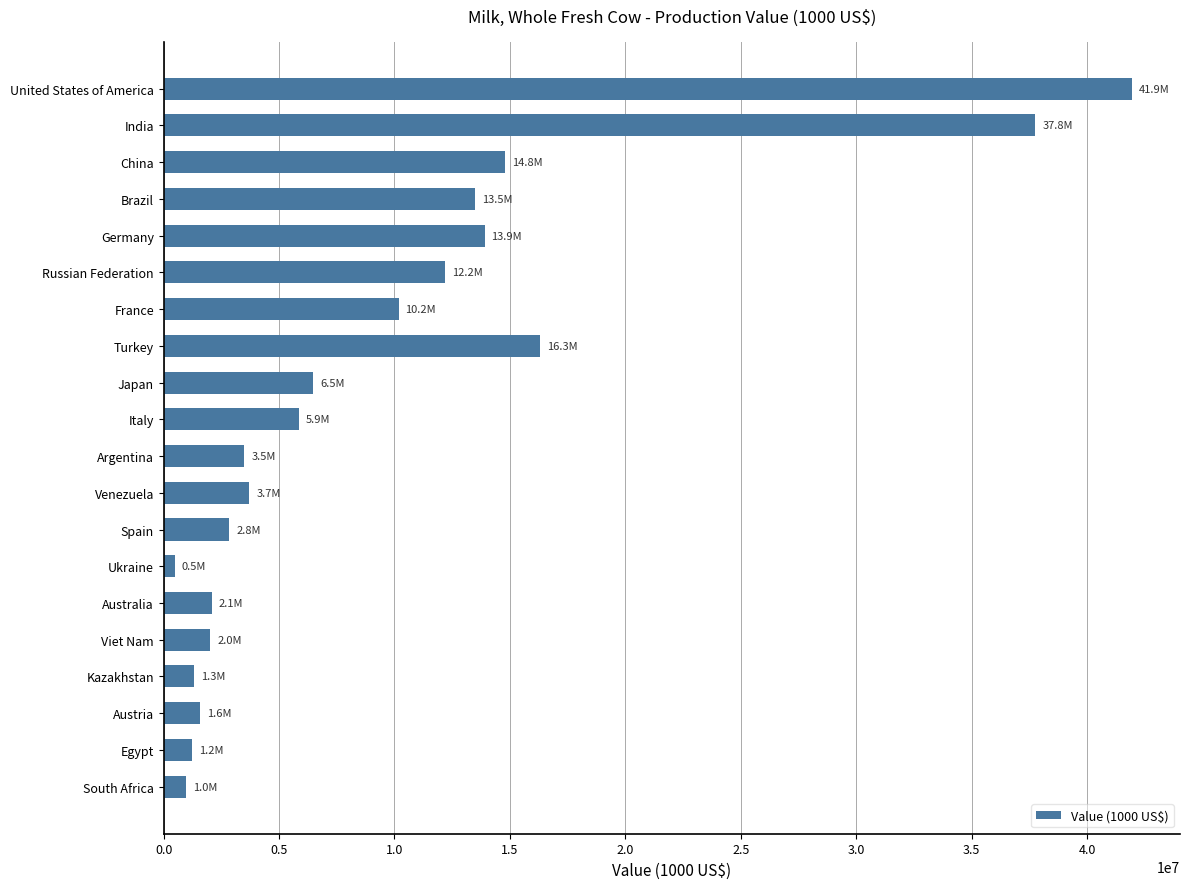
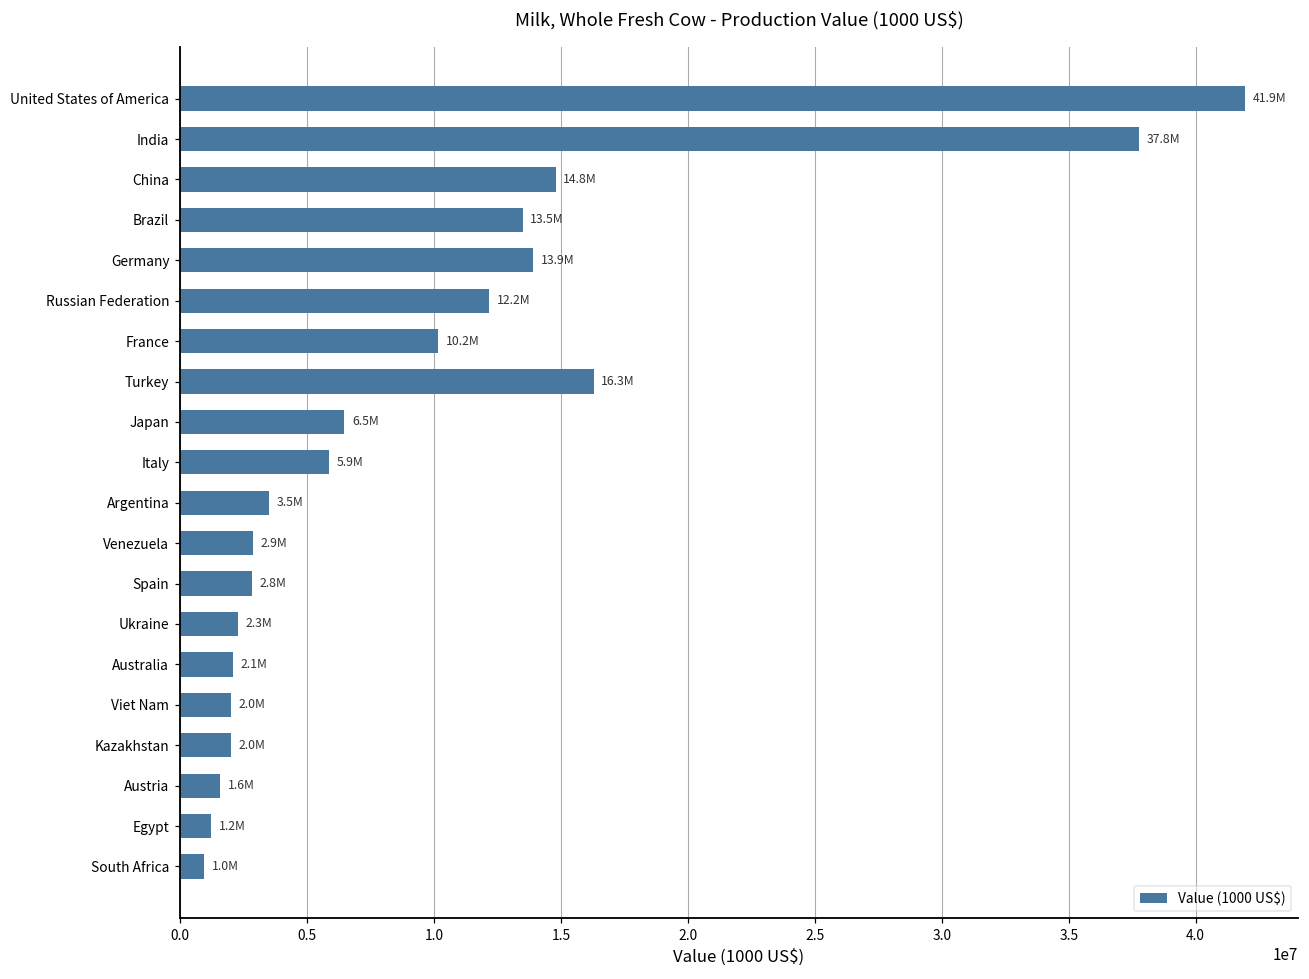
Venezuela: 3.7M -> 2.9M
Ukraine: 0.5M -> 2.3M
Kazakhstan: 1.3M -> 2.0M
